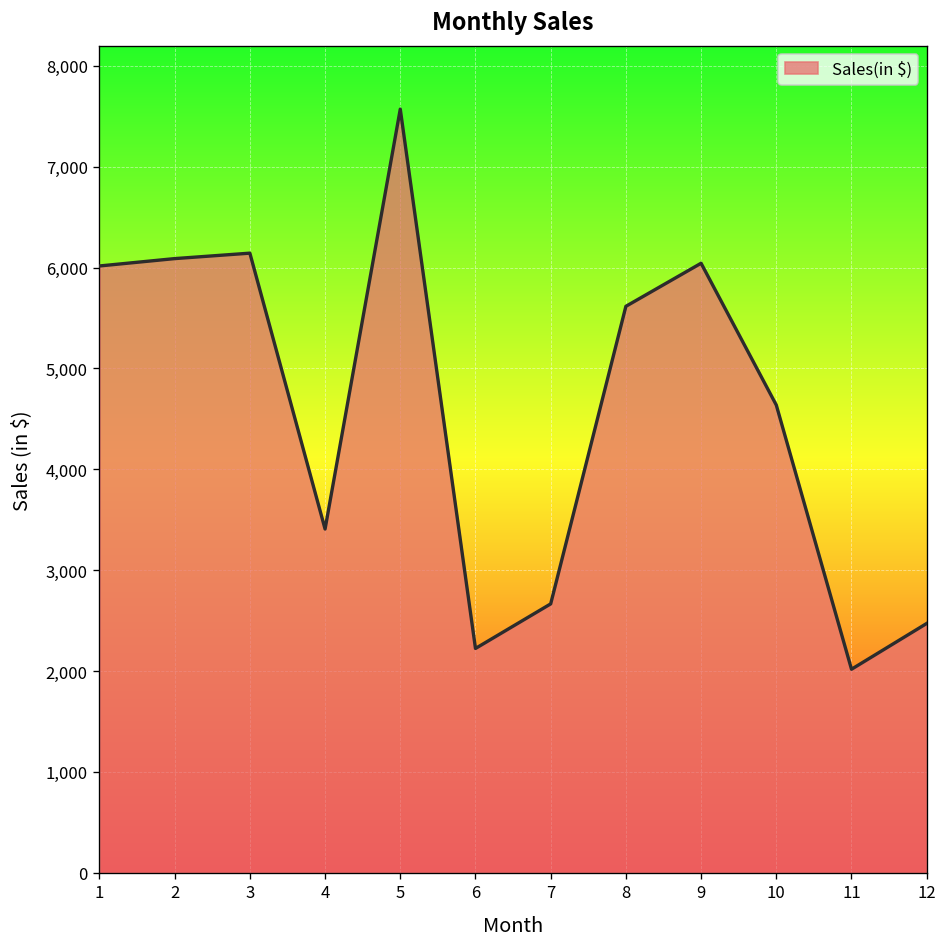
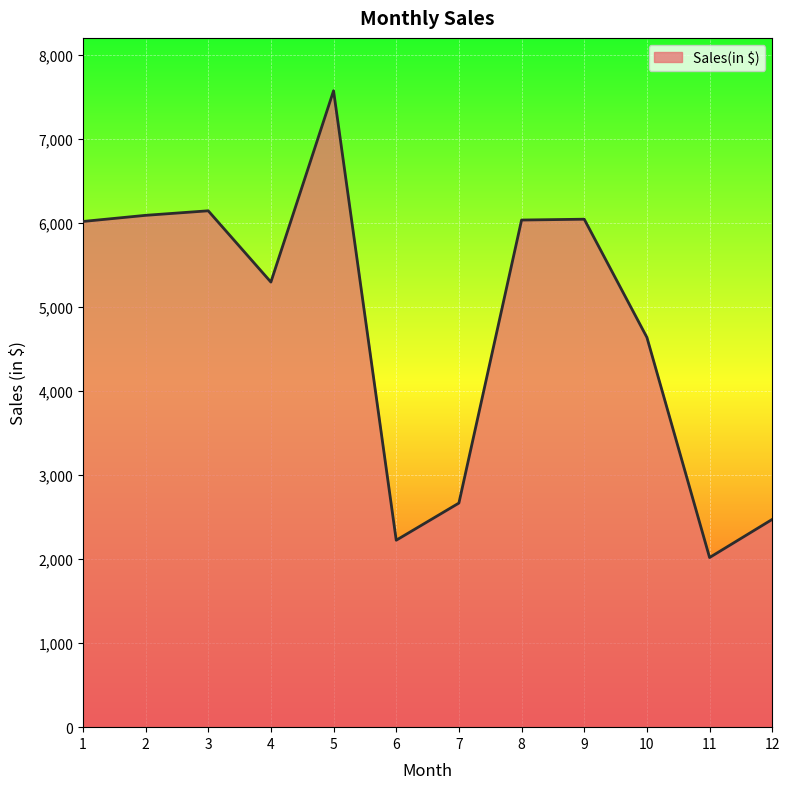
4: 3,400 -> 5,300
8: 5,600 -> 6,000
